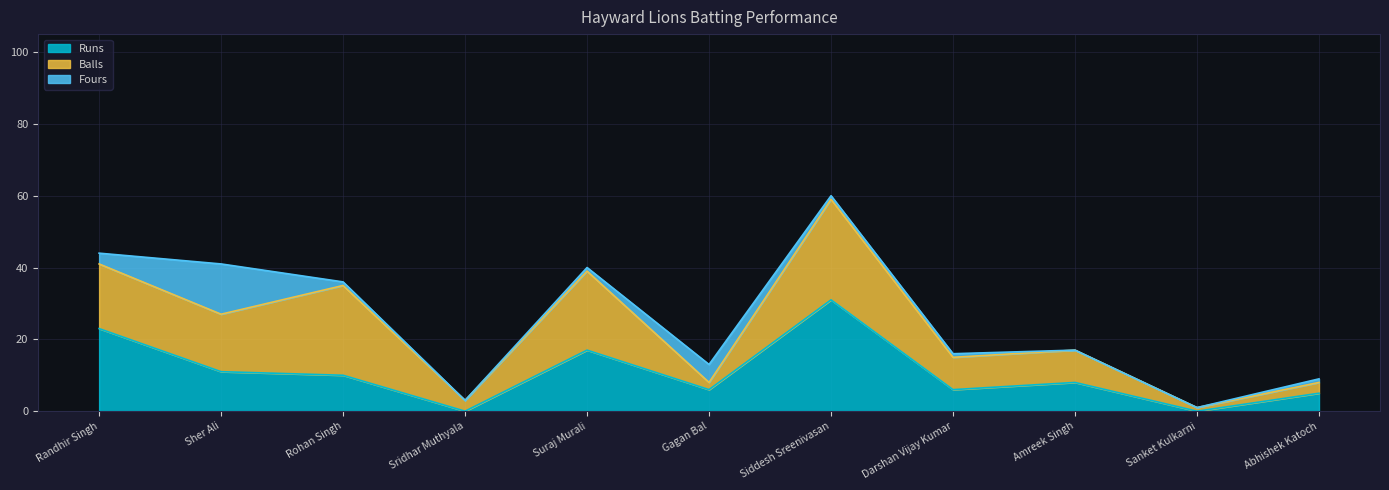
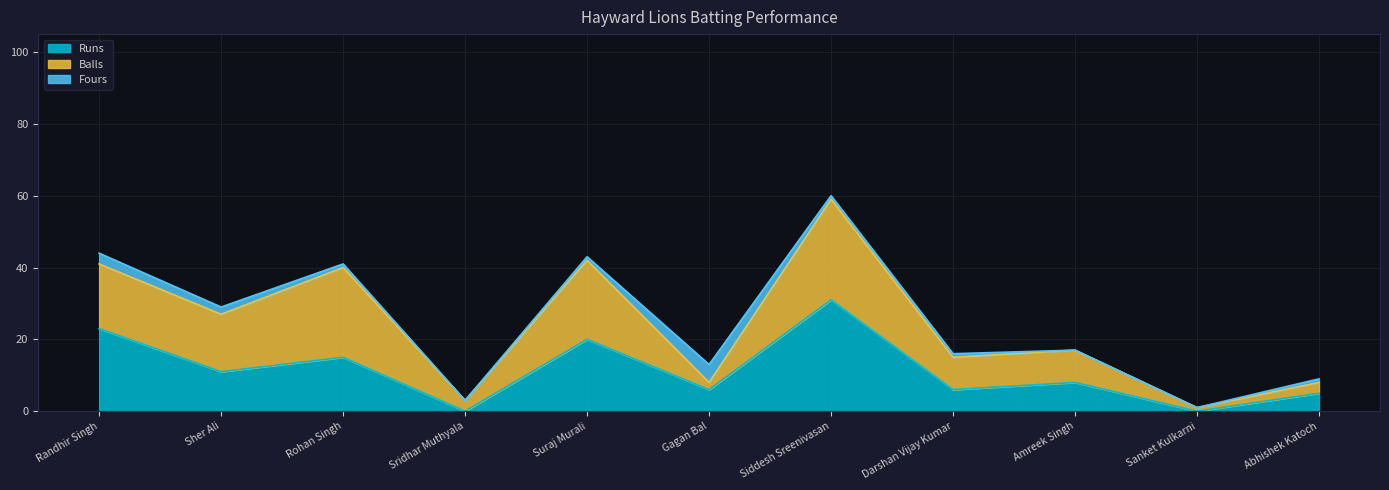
Fours, Sher Ali: 14 -> 2
Runs, Rohan Singh: 10 -> 15
Runs, Suraj Murali: 17 -> 20
